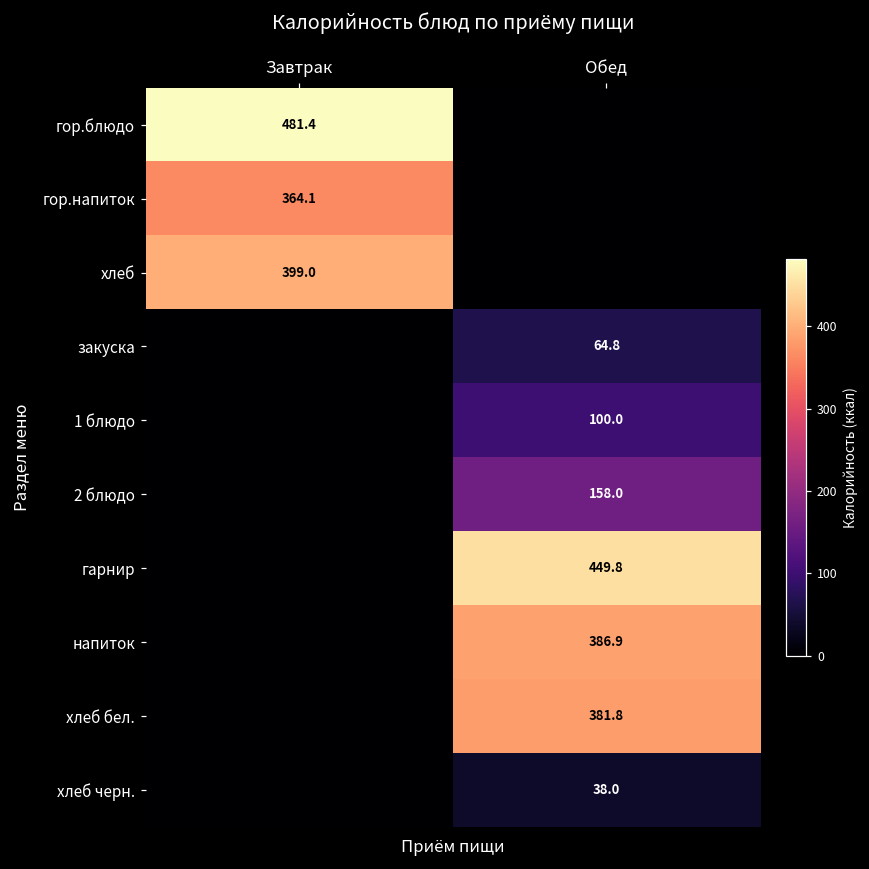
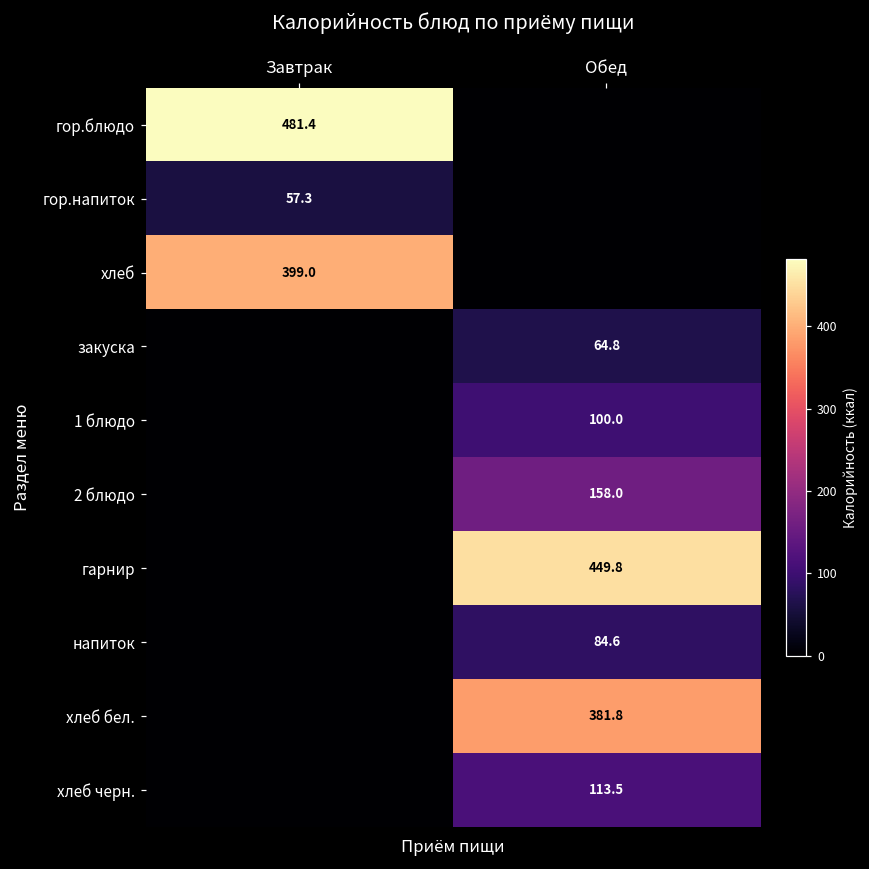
гор.напиток, Завтрак: 364.1 -> 57.3
напиток, Обед: 386.9 -> 84.6
хлеб черн., Обед: 38.0 -> 113.5
